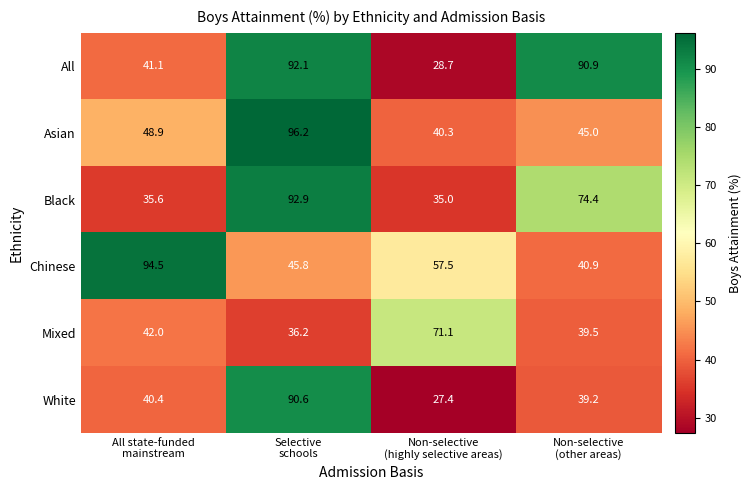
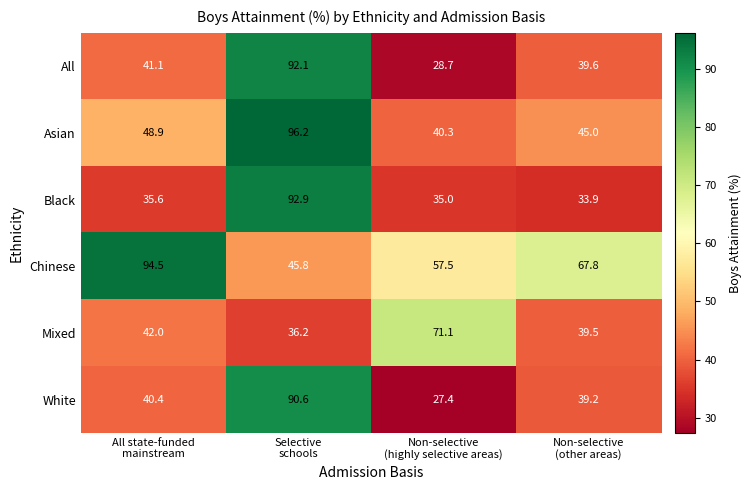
All, Non-selective (other areas): 90.9 -> 39.6
Black, Non-selective (other areas): 74.4 -> 33.9
Chinese, Non-selective (other areas): 40.9 -> 67.8
